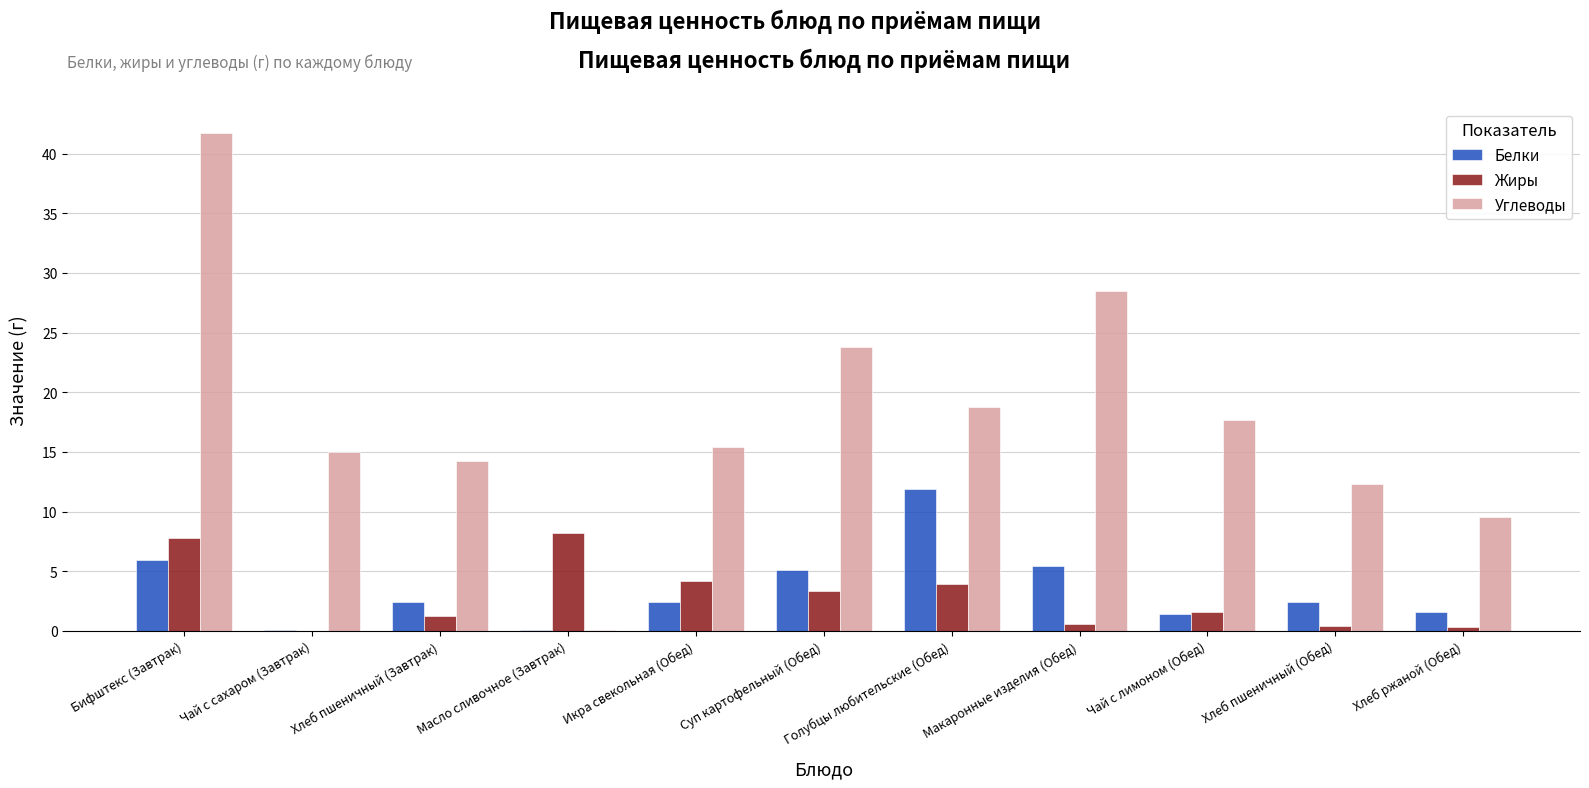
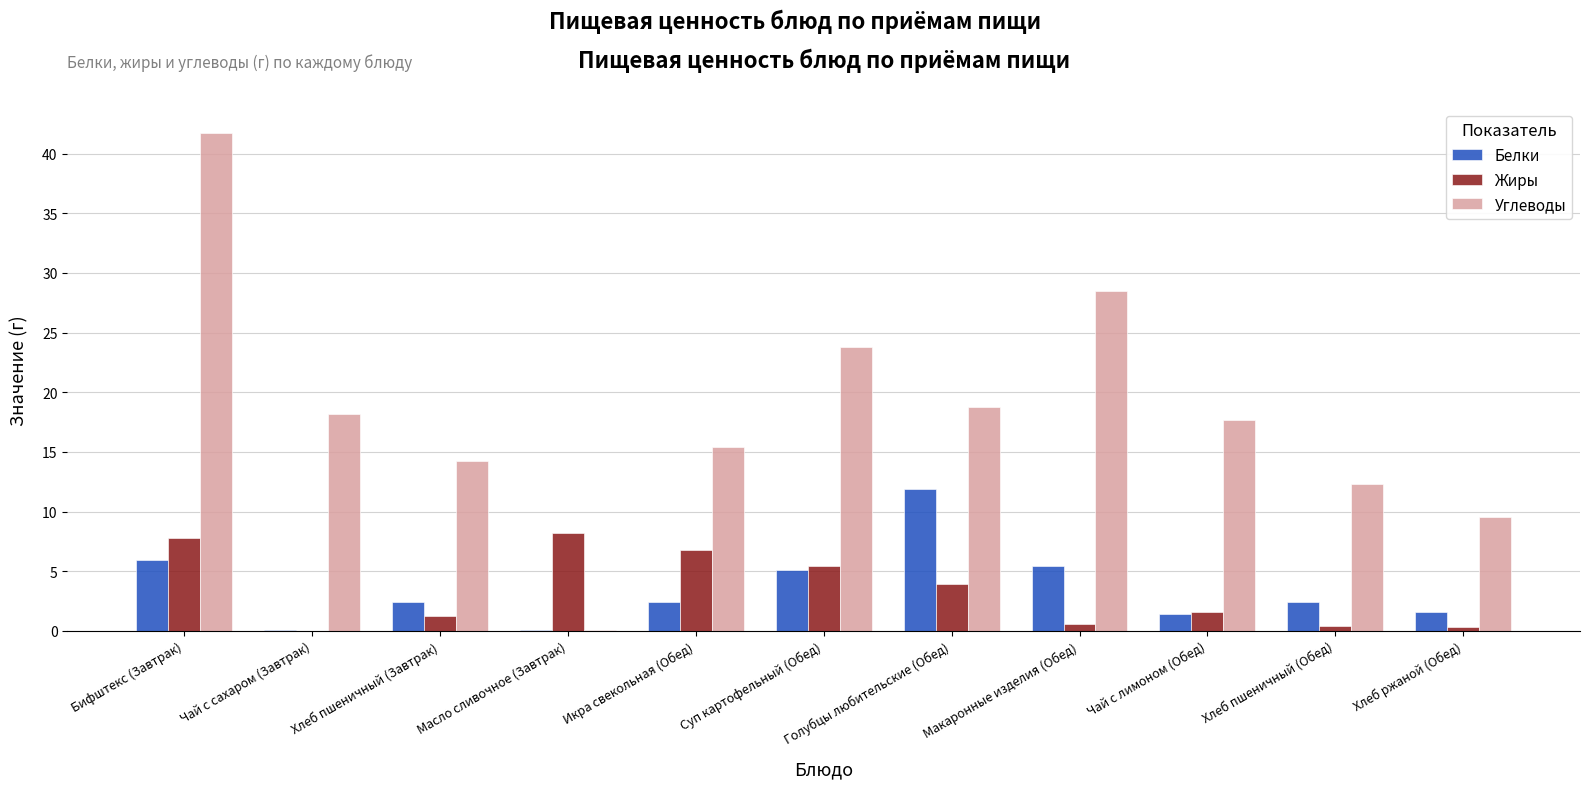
Углеводы, Чай с сахаром (Завтрак): 15.0 -> 18.2
Жиры, Икра свекольная (Обед): 4.2 -> 6.8
Жиры, Суп картофельный (Обед): 3.3 -> 5.4
